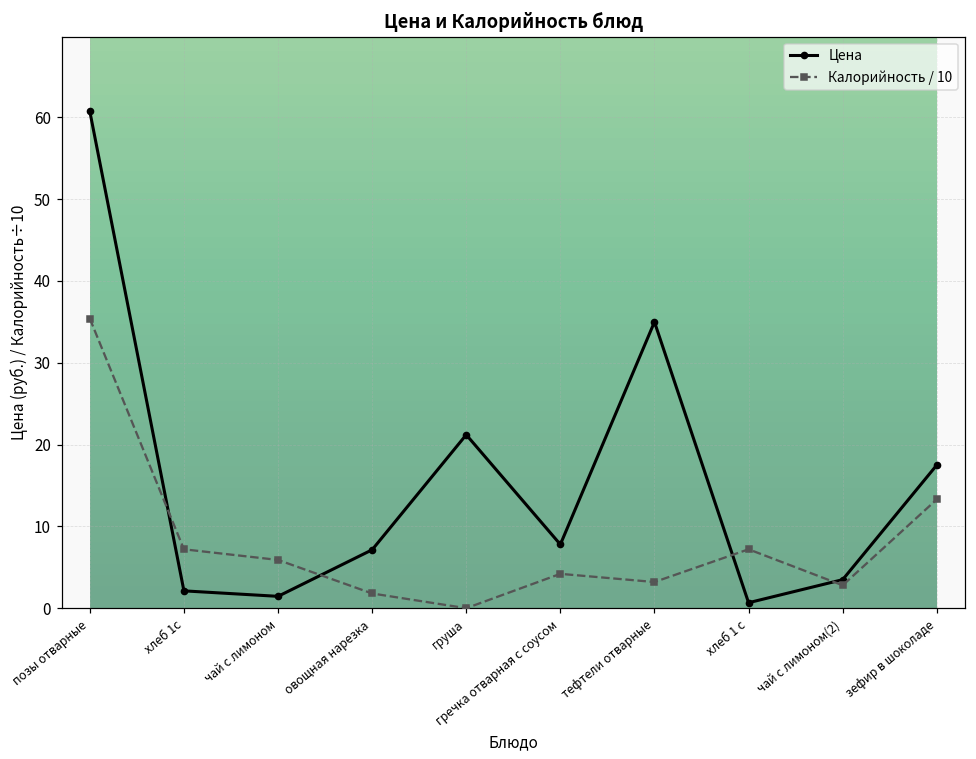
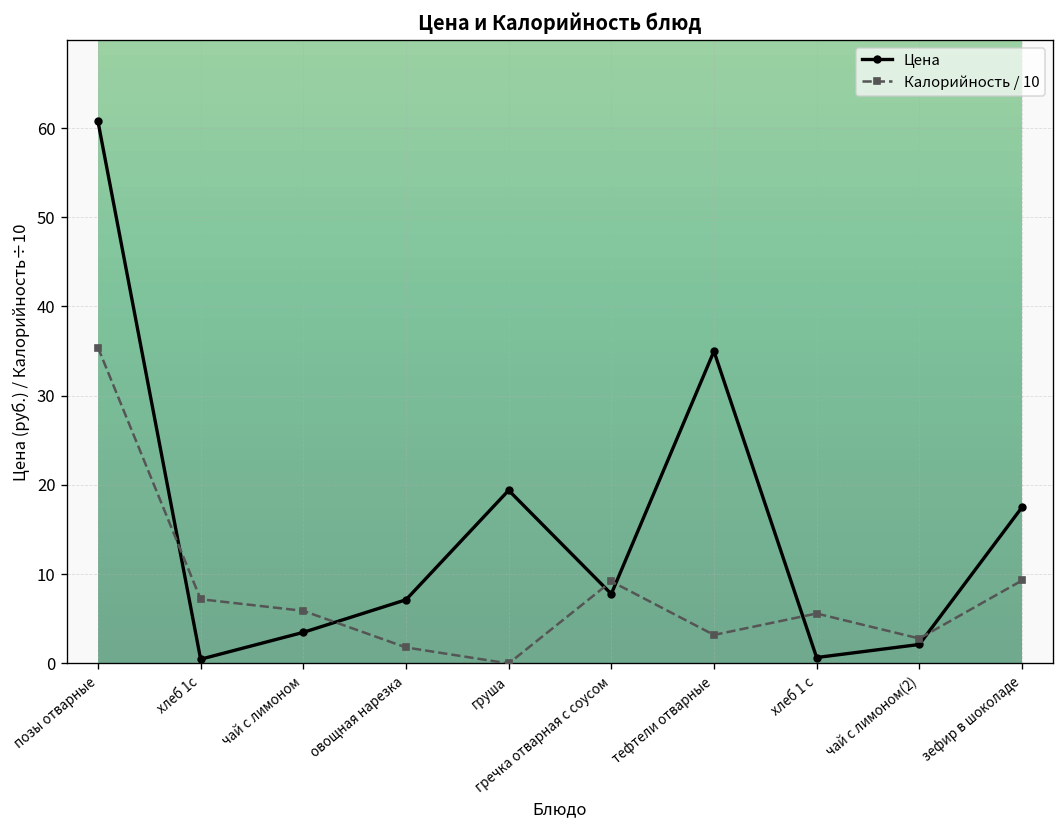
Цена, хлеб 1с: 2 -> 0
Цена, чай с лимоном: 1 -> 3
Цена, груша: 21 -> 19
Калорийность / 10, гречка отварная с соусом: 4 -> 9
Калорийность / 10, хлеб 1 с: 7 -> 6
Цена, чай с лимоном(2): 3 -> 2
Калорийность / 10, зефир в шоколаде: 13 -> 9
